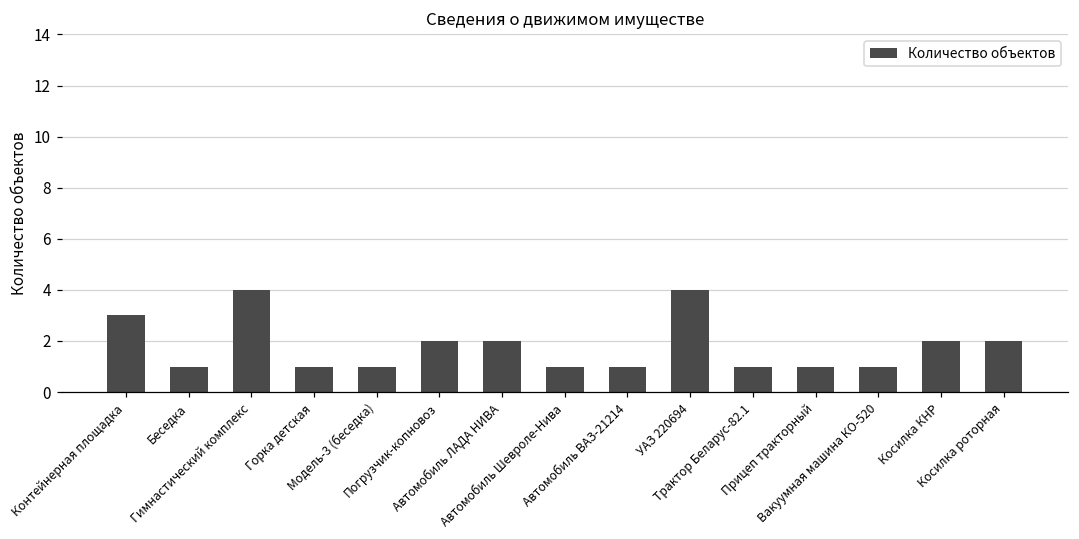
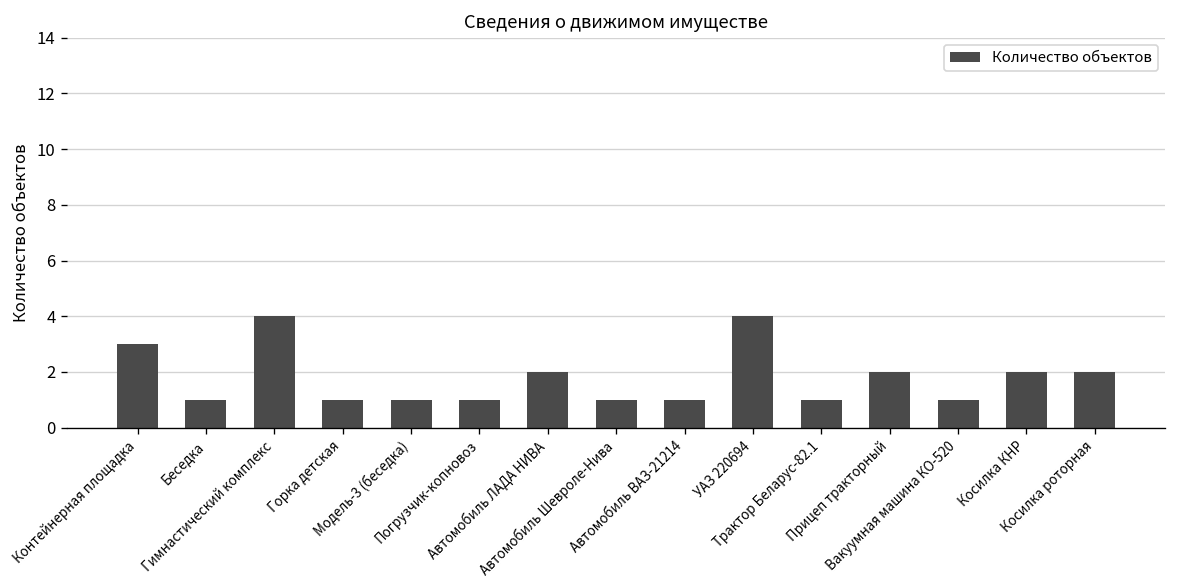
Погрузчик-копновоз: 2 -> 1
Прицеп тракторный: 1 -> 2
